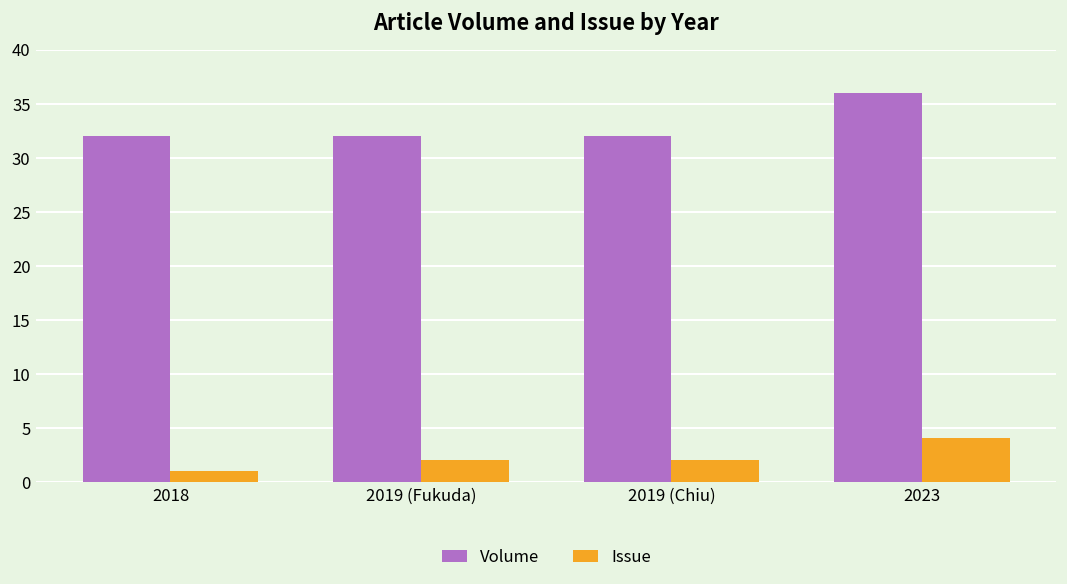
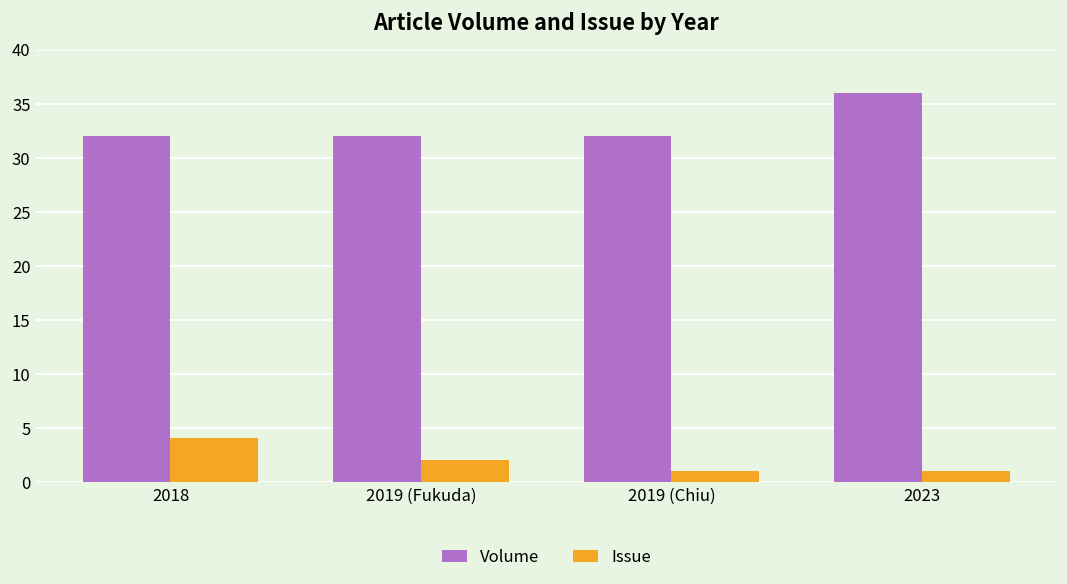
Issue, 2018: 1 -> 4
Issue, 2019 (Chiu): 2 -> 1
Issue, 2023: 4 -> 1
